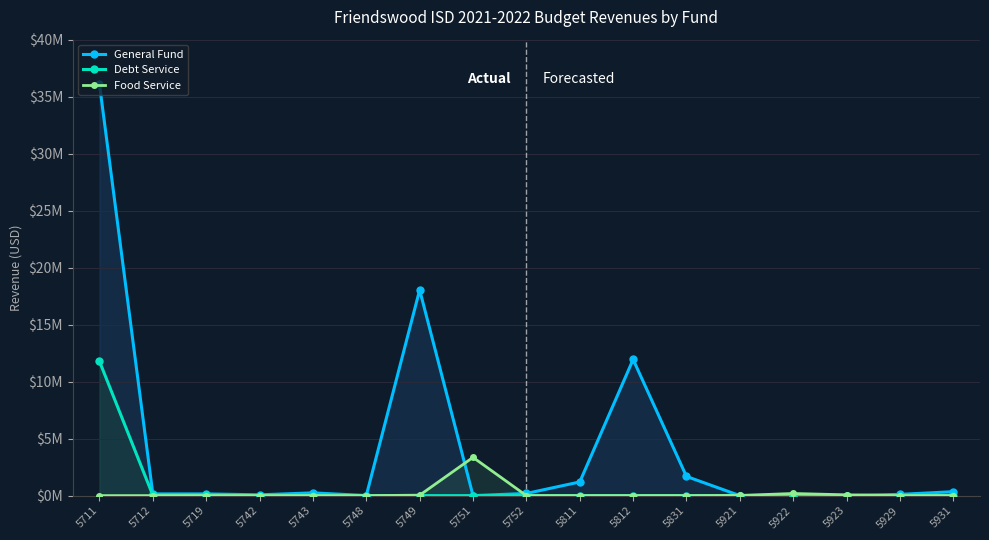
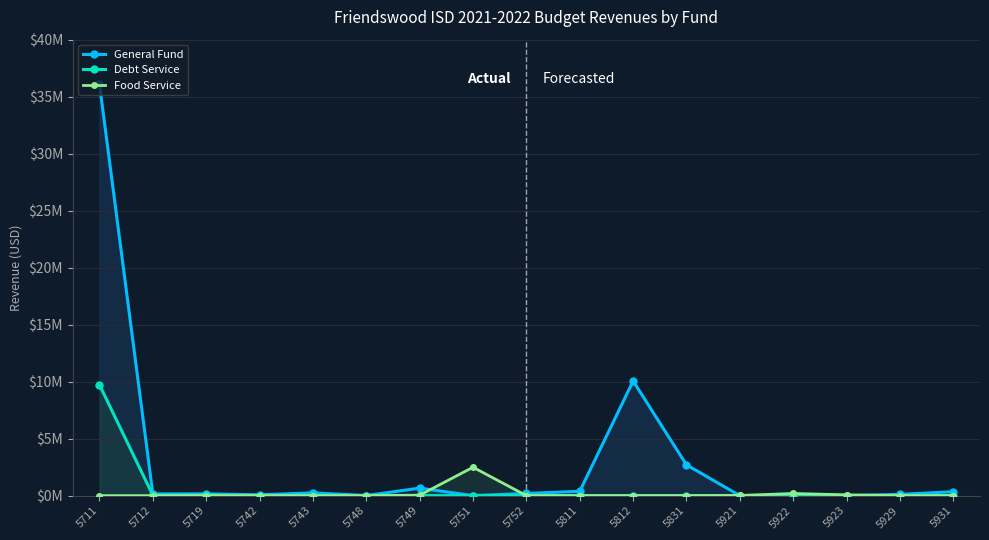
Debt Service, 5711: $11800000 -> $9700000
General Fund, 5749: $18000000 -> $700000
Food Service, 5751: $3400000 -> $2500000
General Fund, 5811: $1200000 -> $400000
General Fund, 5812: $11900000 -> $10100000
General Fund, 5831: $1700000 -> $2700000
